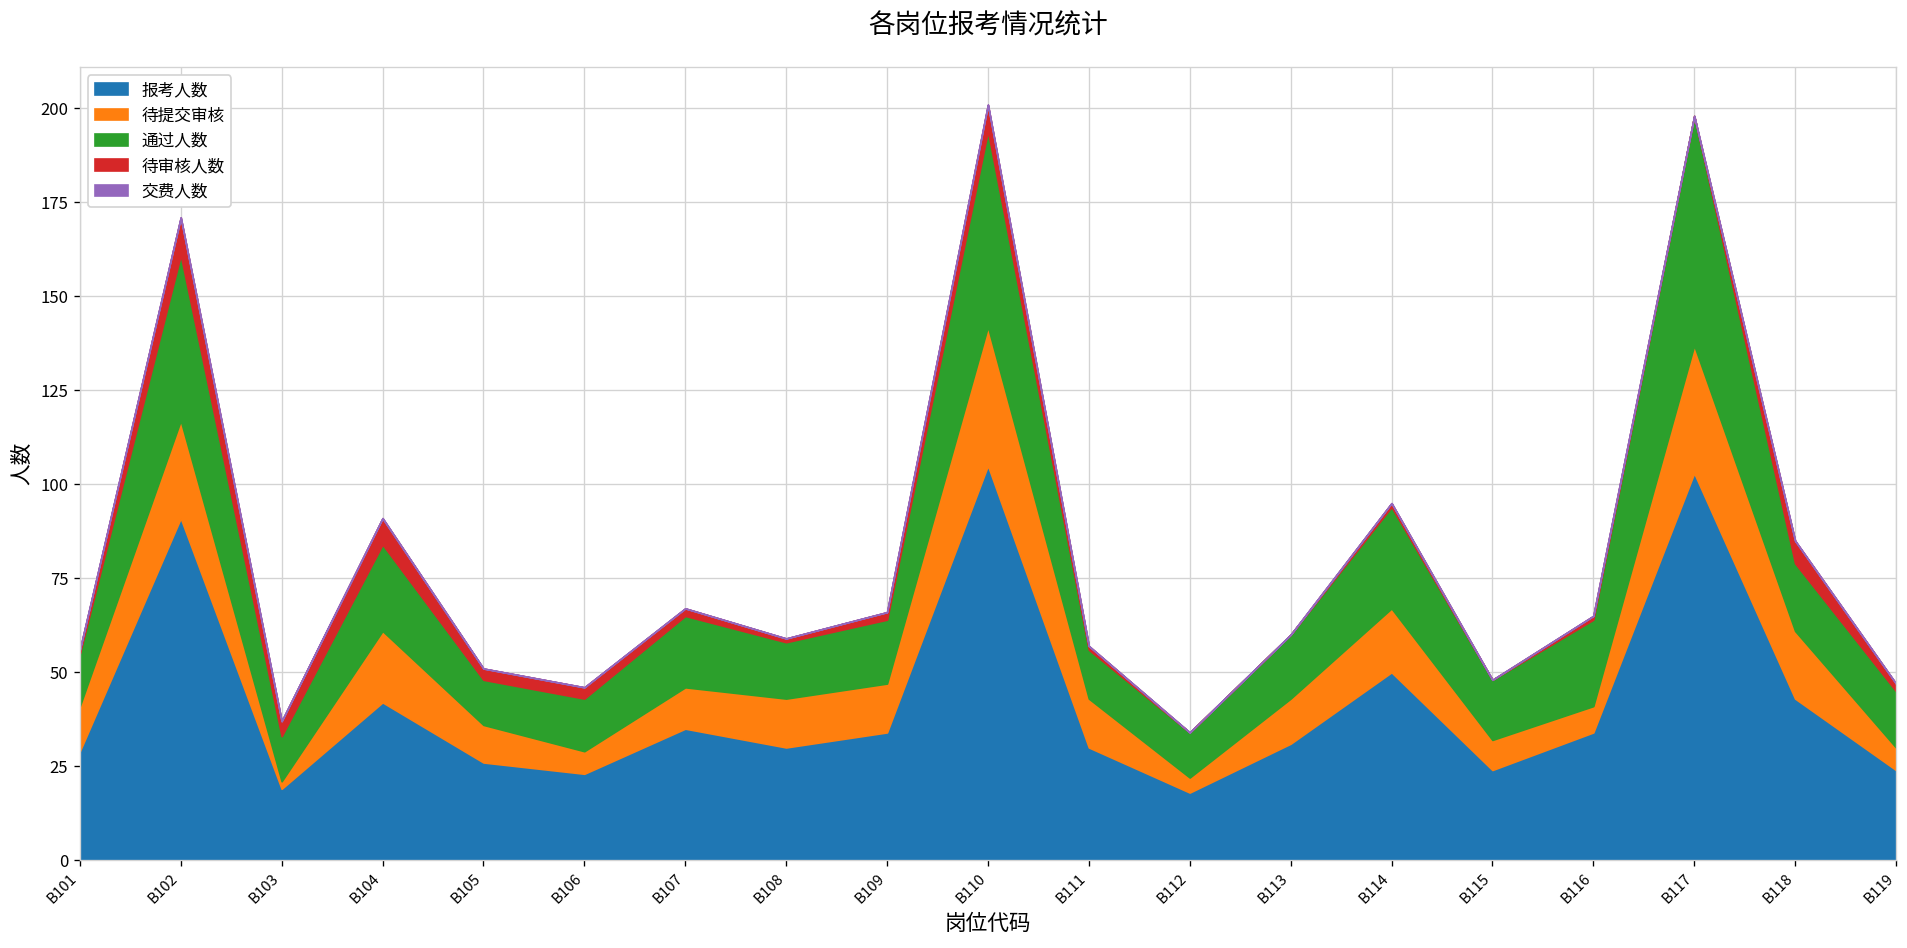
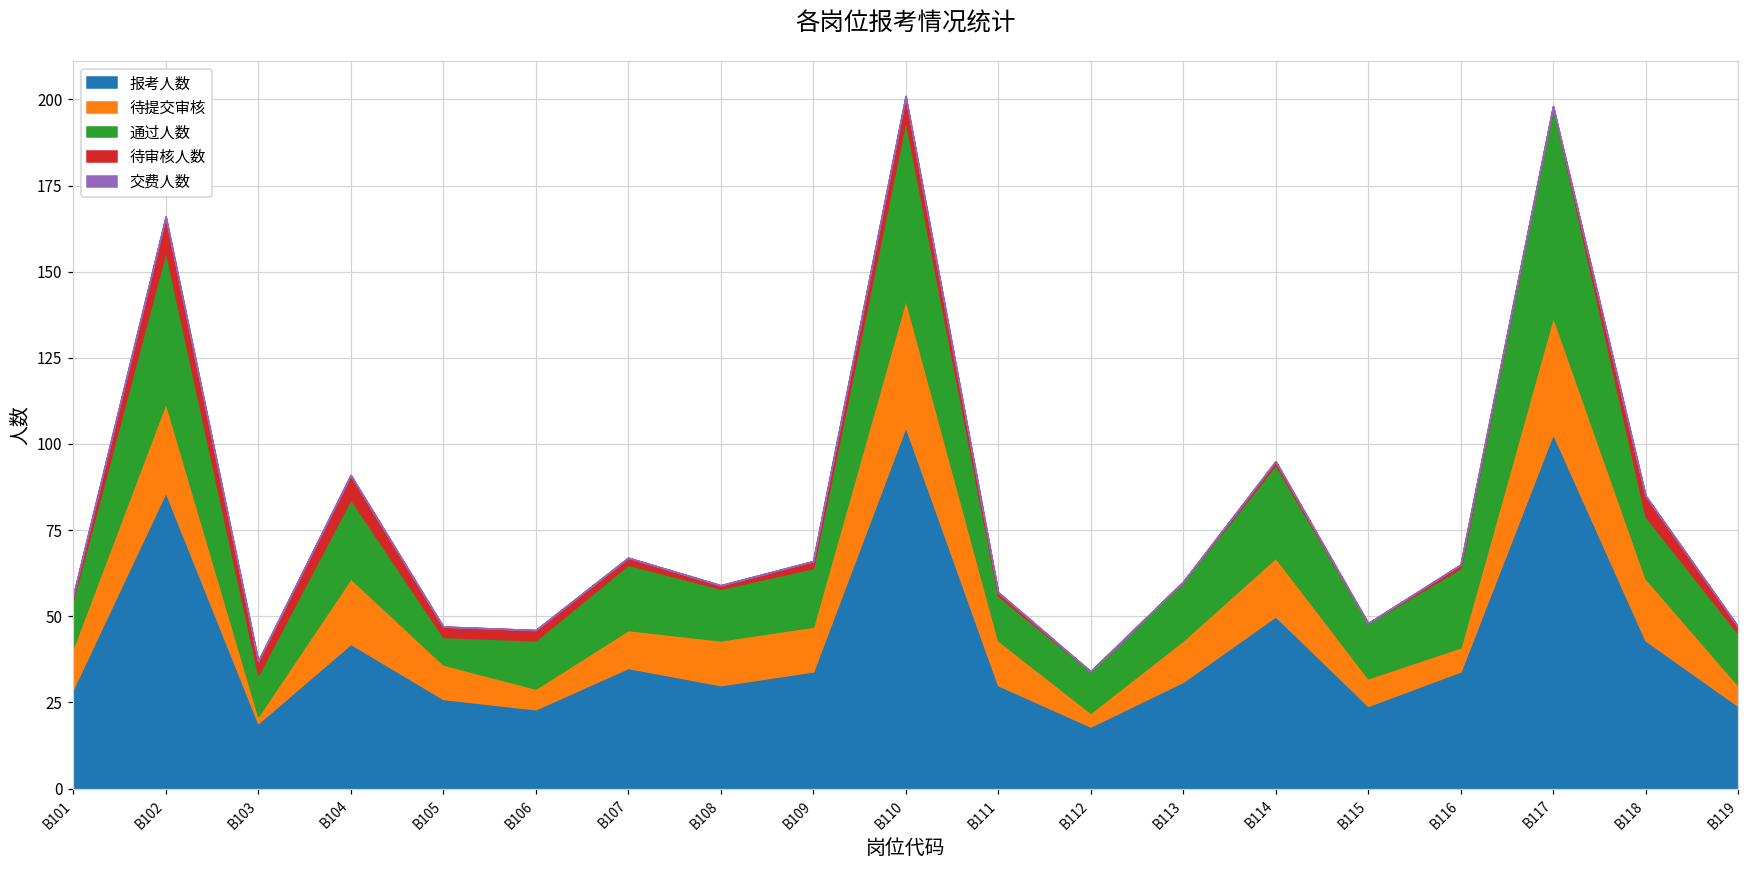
报考人数, B102: 91 -> 86
通过人数, B105: 12 -> 8
